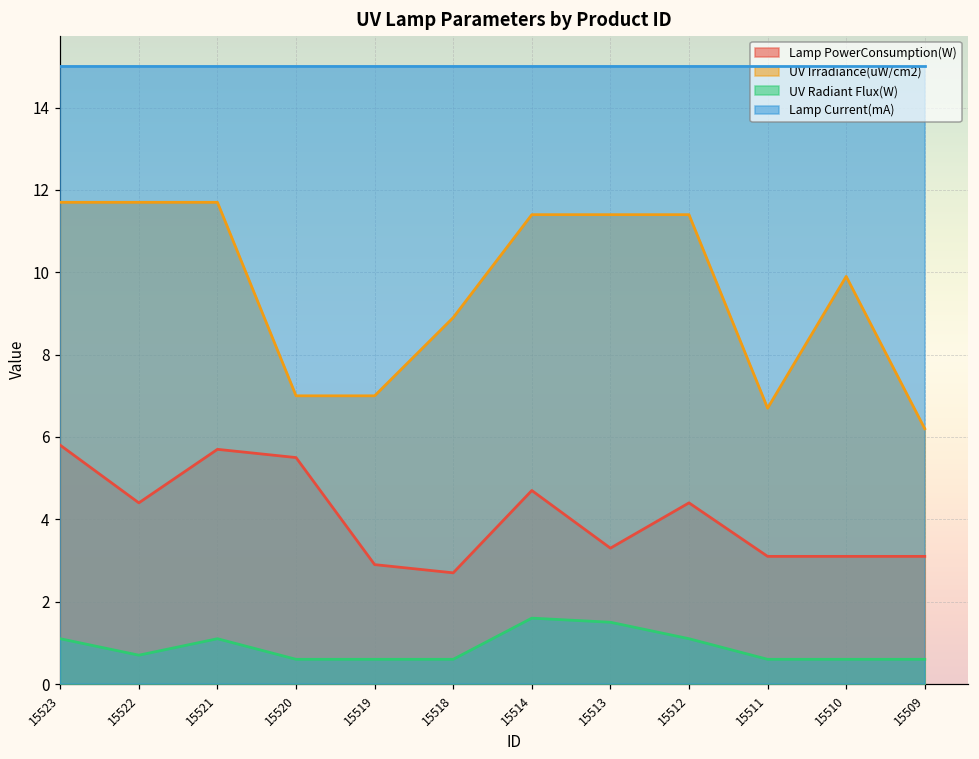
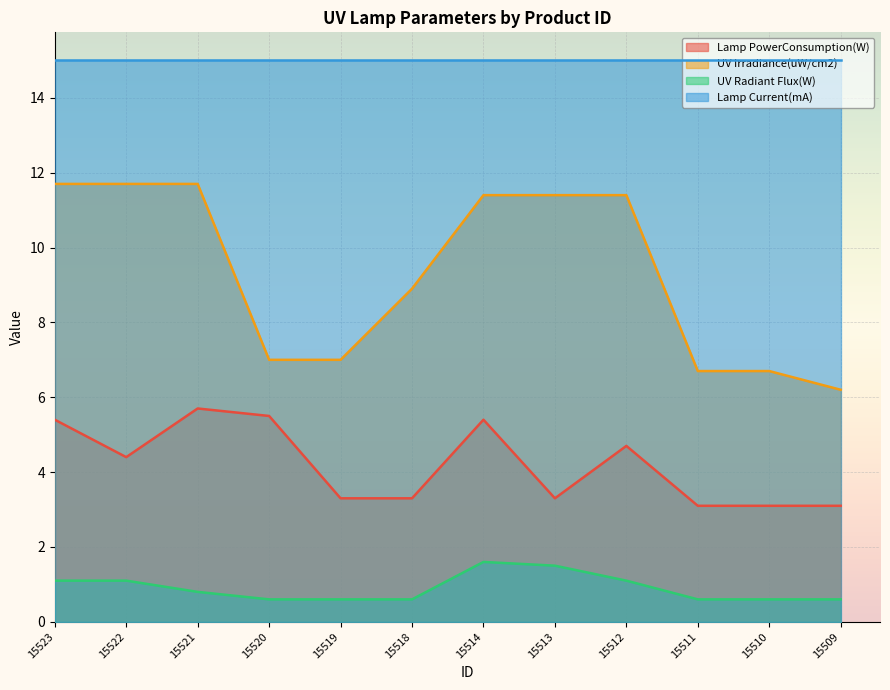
Lamp PowerConsumption(W), 15523: 5.8 -> 5.4
UV Radiant Flux(W), 15522: 0.7 -> 1.1
UV Radiant Flux(W), 15521: 1.1 -> 0.8
Lamp PowerConsumption(W), 15519: 2.9 -> 3.3
Lamp PowerConsumption(W), 15518: 2.7 -> 3.3
Lamp PowerConsumption(W), 15514: 4.7 -> 5.4
Lamp PowerConsumption(W), 15512: 4.4 -> 4.7
UV Irradiance(uW/cm2), 15510: 9.9 -> 6.7
